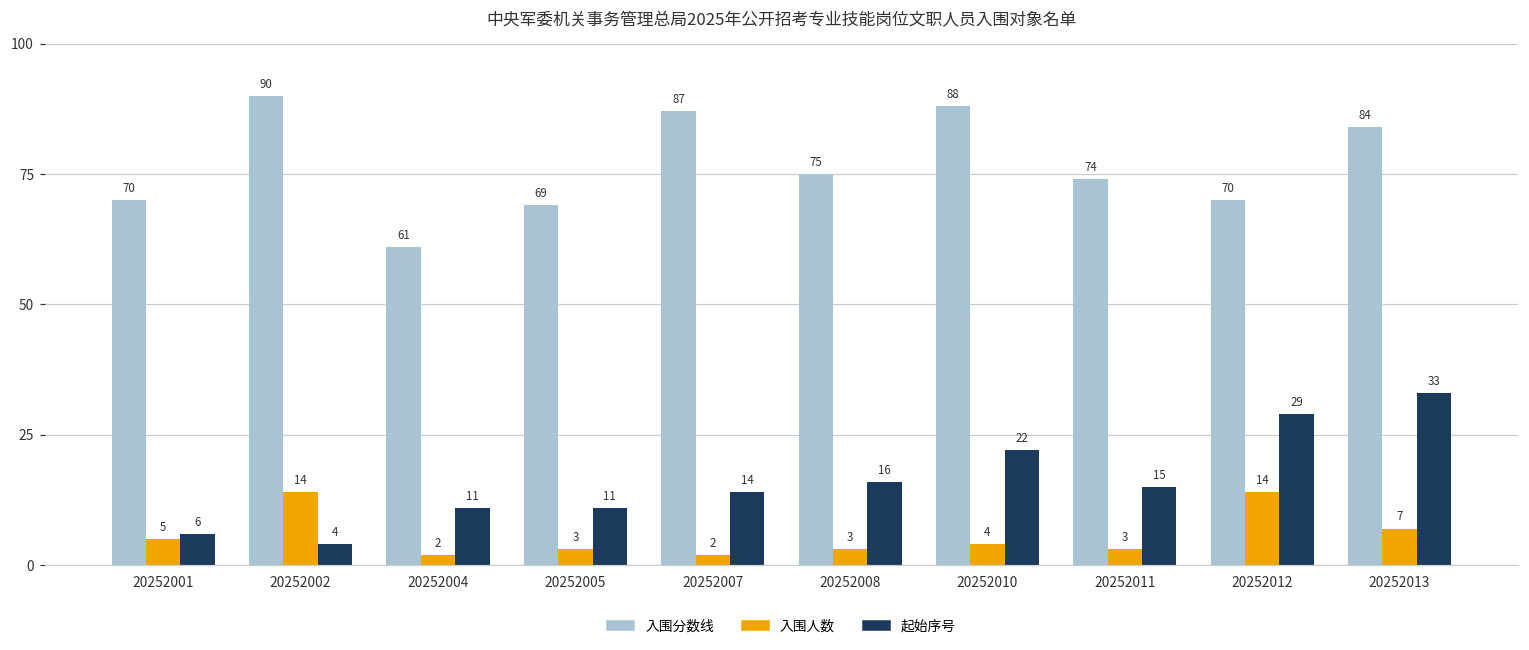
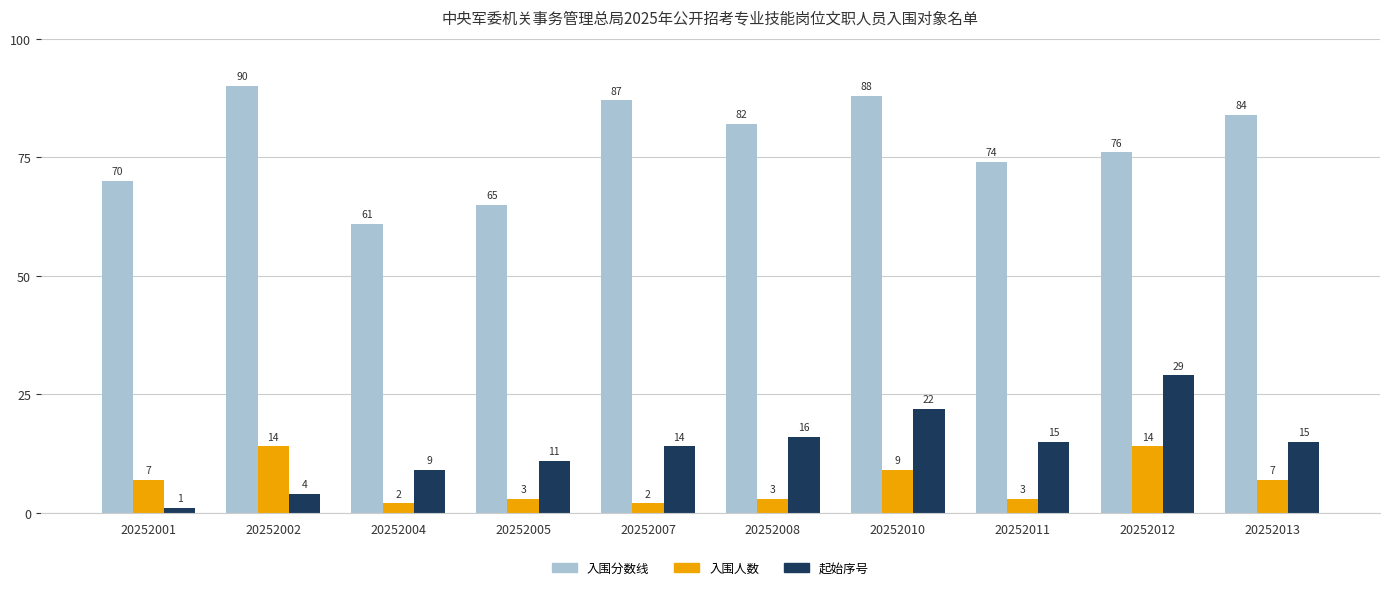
入围人数, 20252001: 5 -> 7
起始序号, 20252001: 6 -> 1
起始序号, 20252004: 11 -> 9
入围分数线, 20252005: 69 -> 65
入围分数线, 20252008: 75 -> 82
入围人数, 20252010: 4 -> 9
入围分数线, 20252012: 70 -> 76
起始序号, 20252013: 33 -> 15
